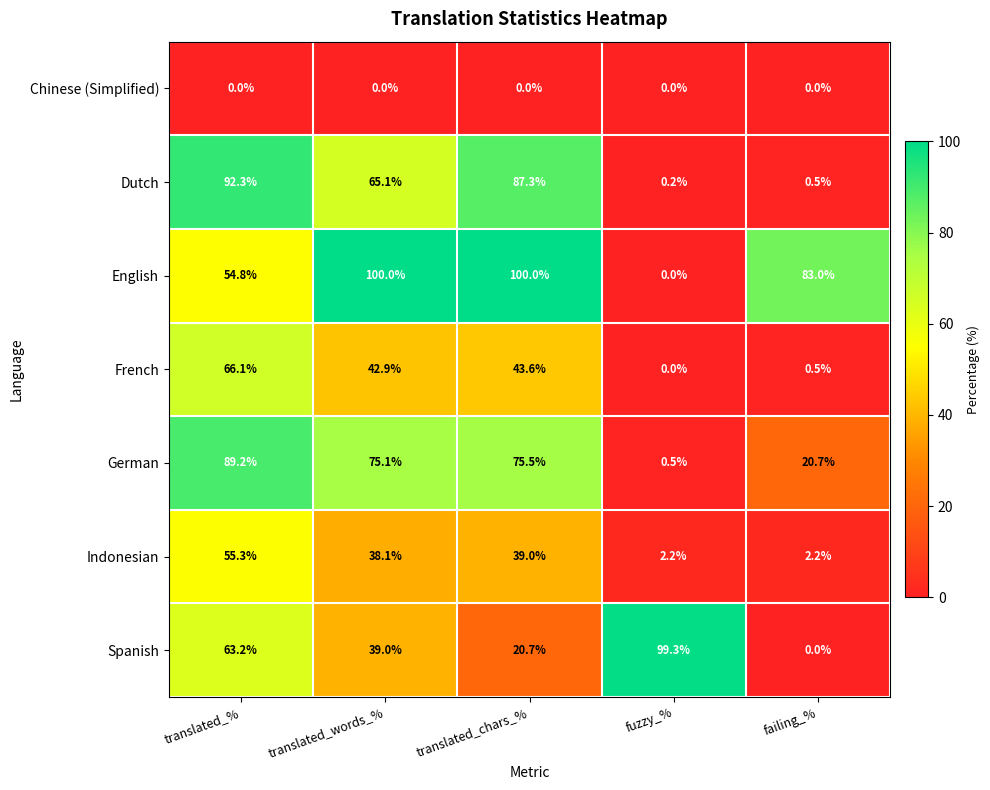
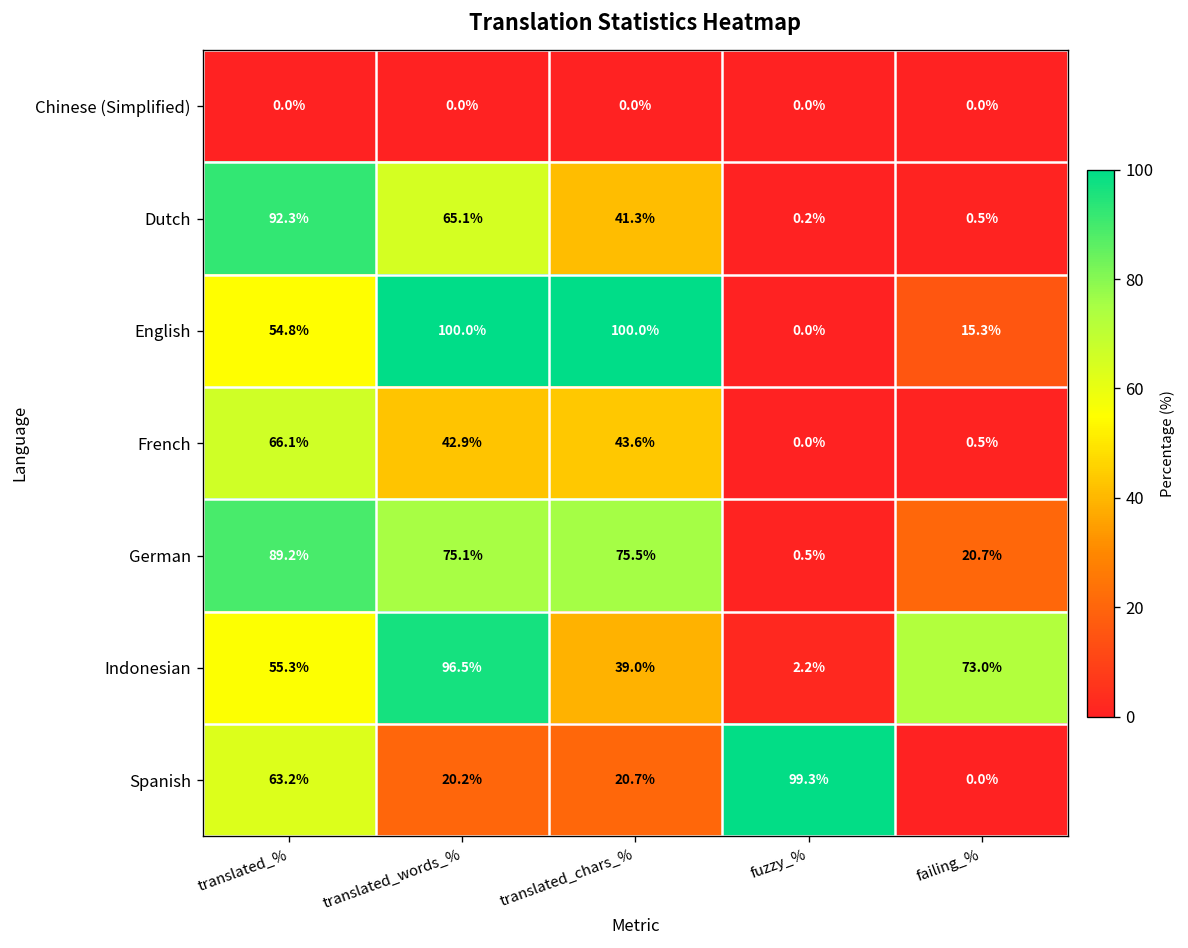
Dutch, translated_chars_%: 87.3% -> 41.3%
English, failing_%: 83.0% -> 15.3%
Indonesian, translated_words_%: 38.1% -> 96.5%
Indonesian, failing_%: 2.2% -> 73.0%
Spanish, translated_words_%: 39.0% -> 20.2%
